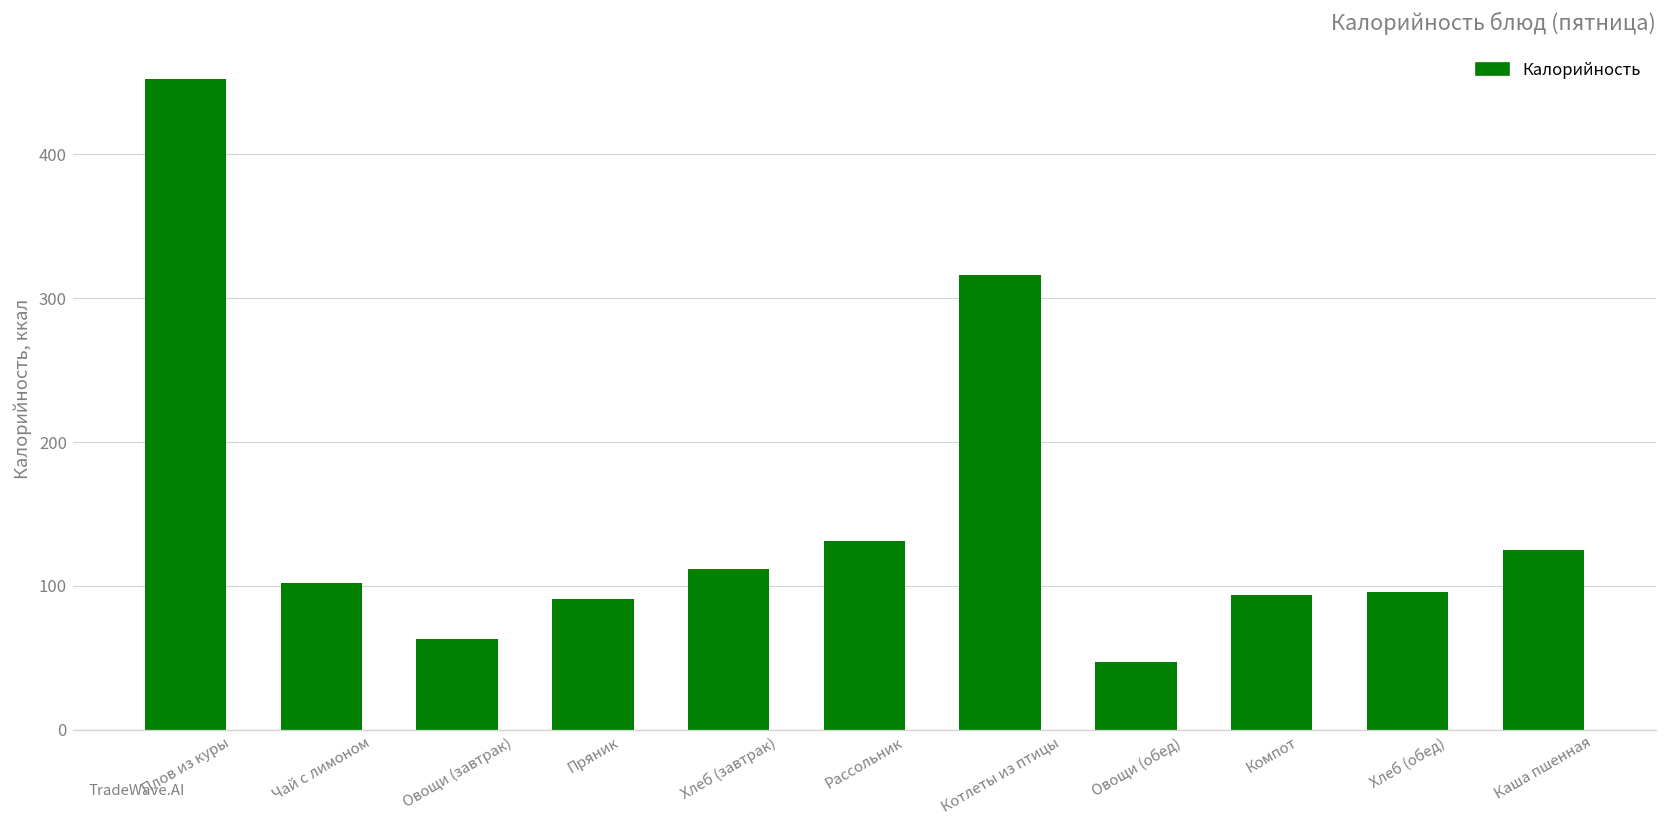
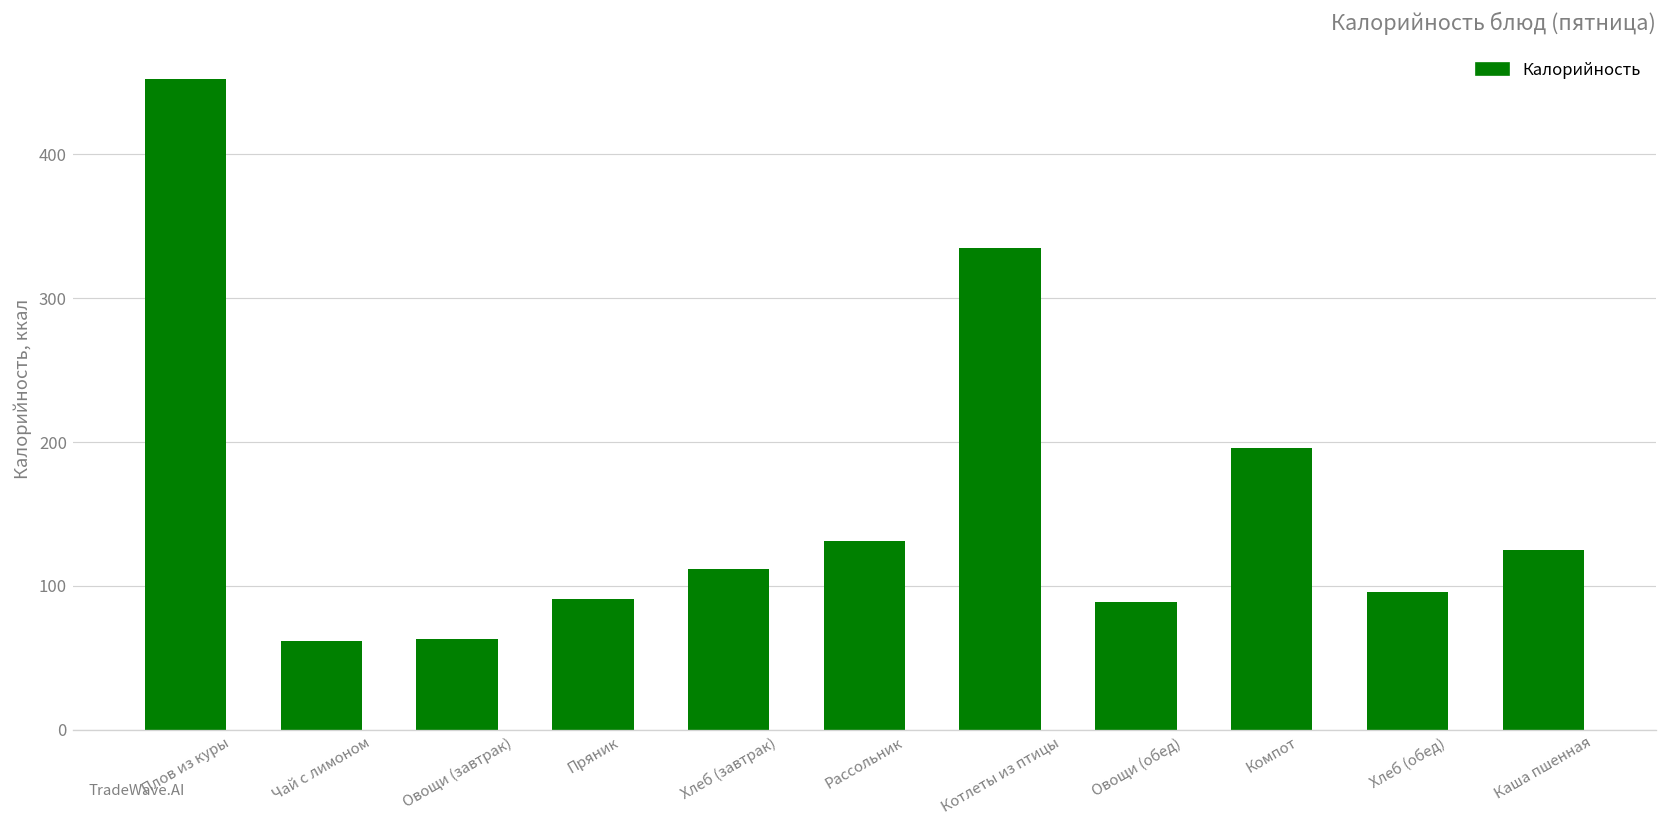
Чай с лимоном: 102 -> 62
Котлеты из птицы: 316 -> 335
Овощи (обед): 47 -> 89
Компот: 94 -> 196
